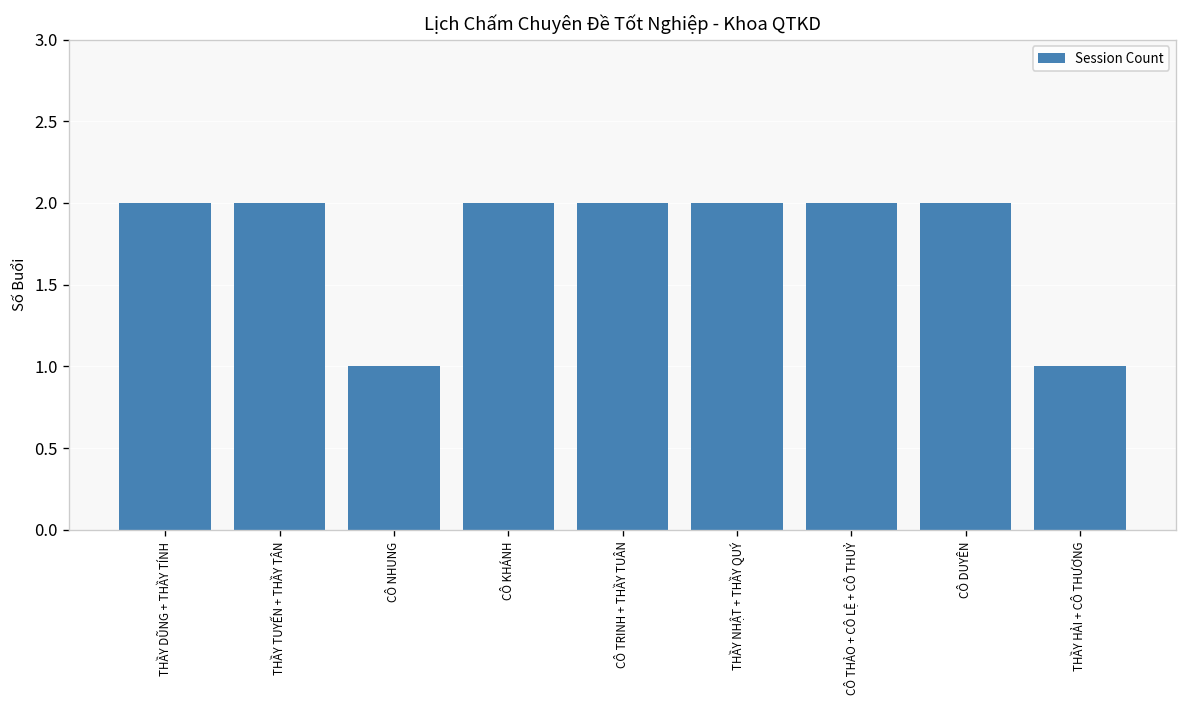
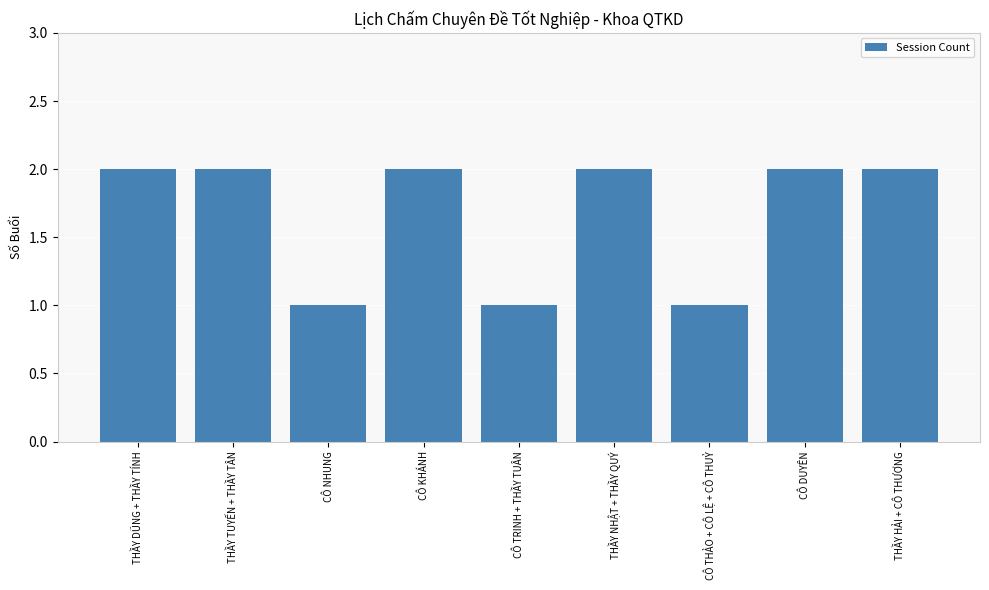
CÔ TRINH + THẦY TUÂN: 2 -> 1
CÔ THẢO + CÔ LỆ + CÔ THUỶ: 2 -> 1
THẦY HẢI + CÔ THƯƠNG: 1 -> 2
